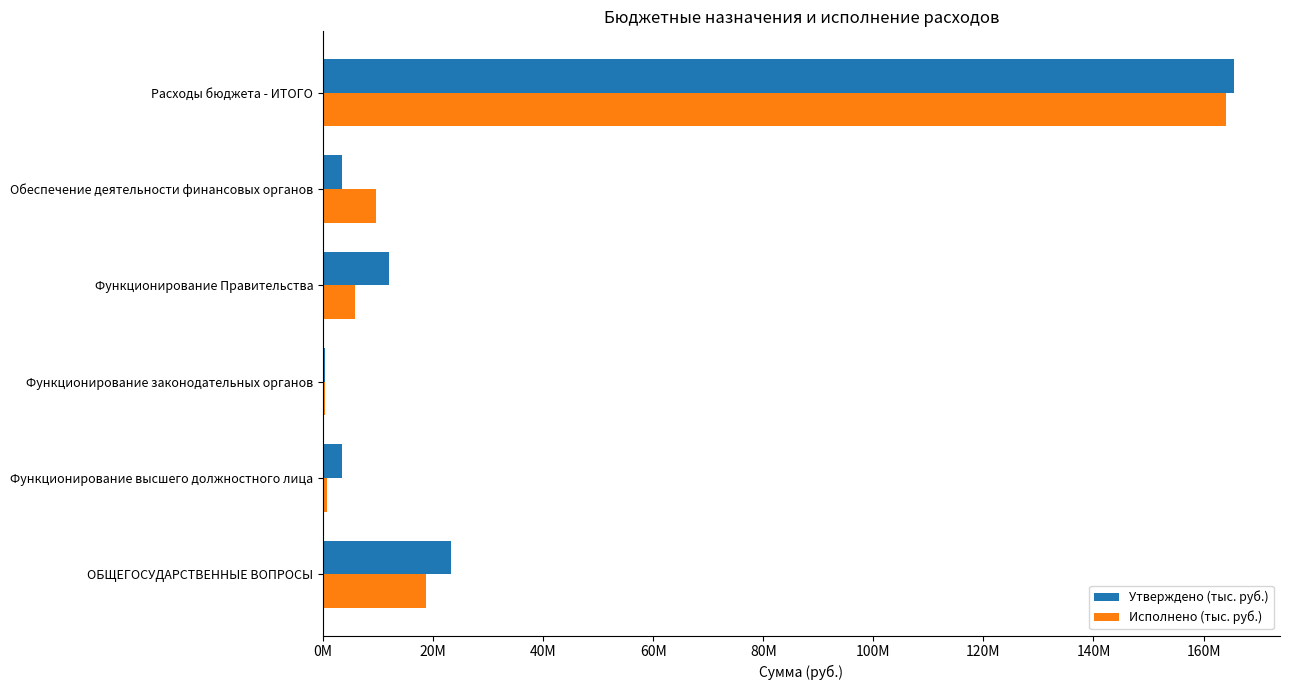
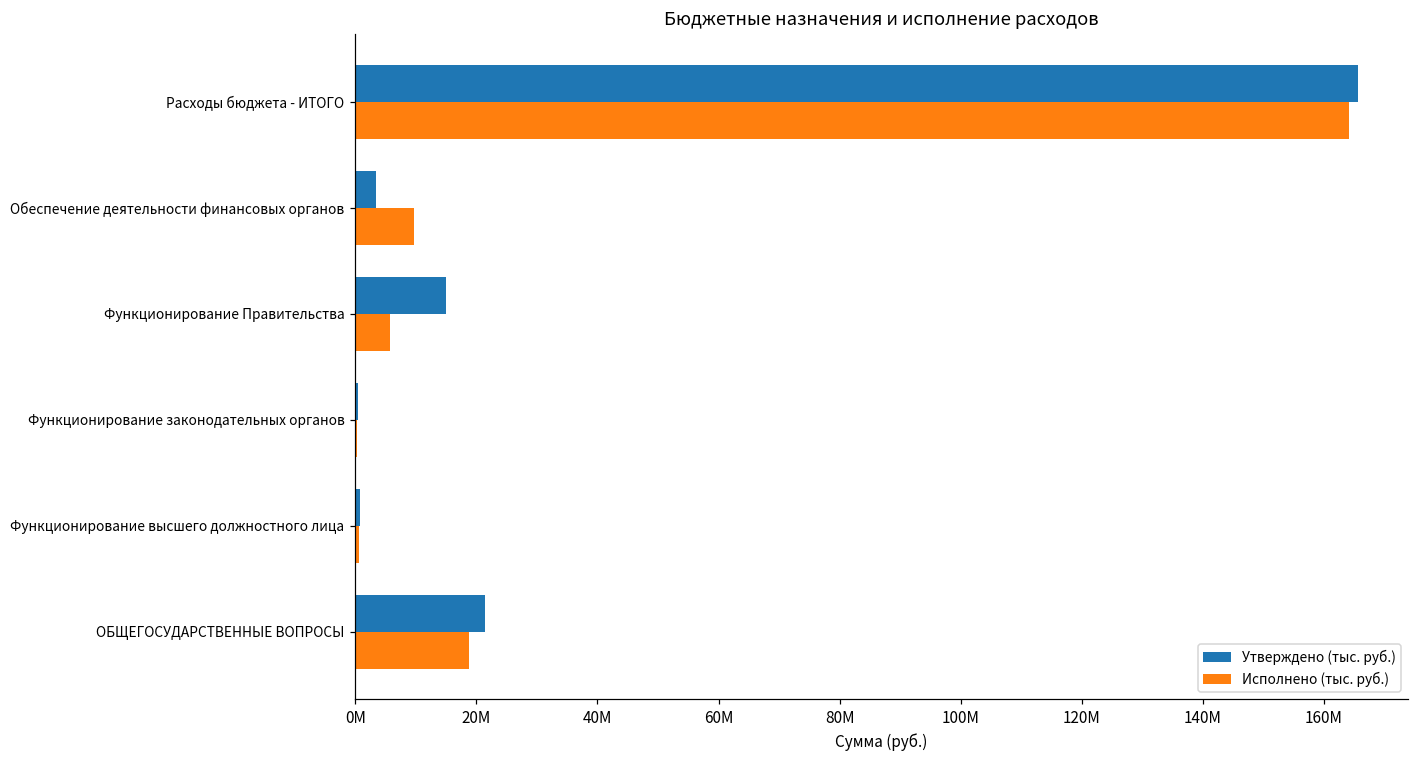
Утверждено (тыс. руб.), Функционирование Правительства: 12000000 -> 15000000
Утверждено (тыс. руб.), Функционирование высшего должностного лица: 4000000 -> 1000000
Утверждено (тыс. руб.), ОБЩЕГОСУДАРСТВЕННЫЕ ВОПРОСЫ: 23000000 -> 21000000
